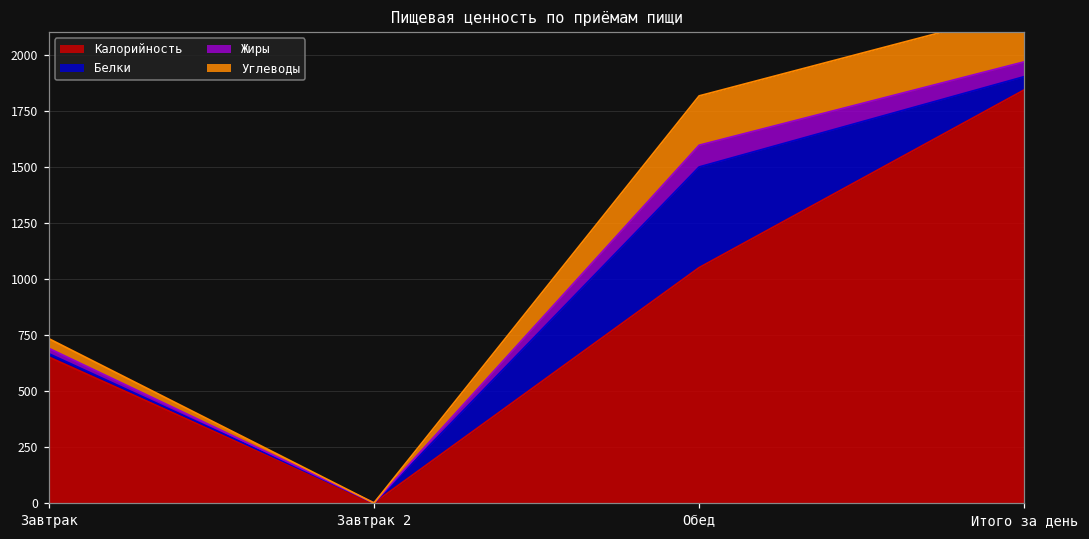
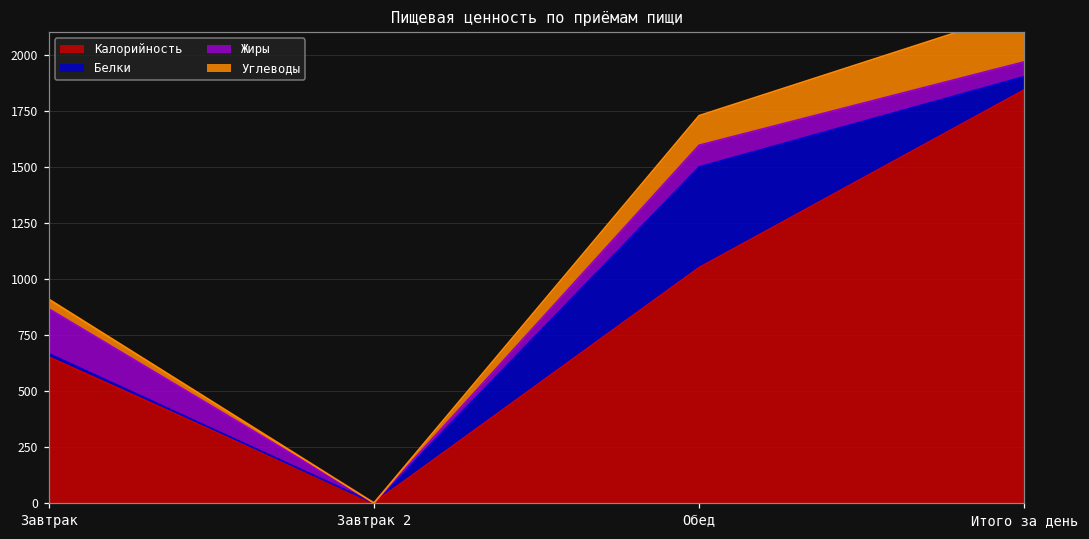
Жиры, Завтрак: 20 -> 200
Углеводы, Обед: 220 -> 130
